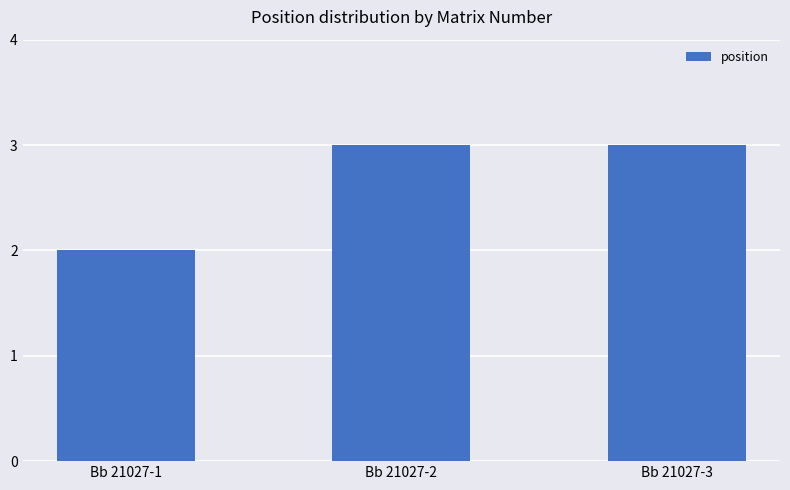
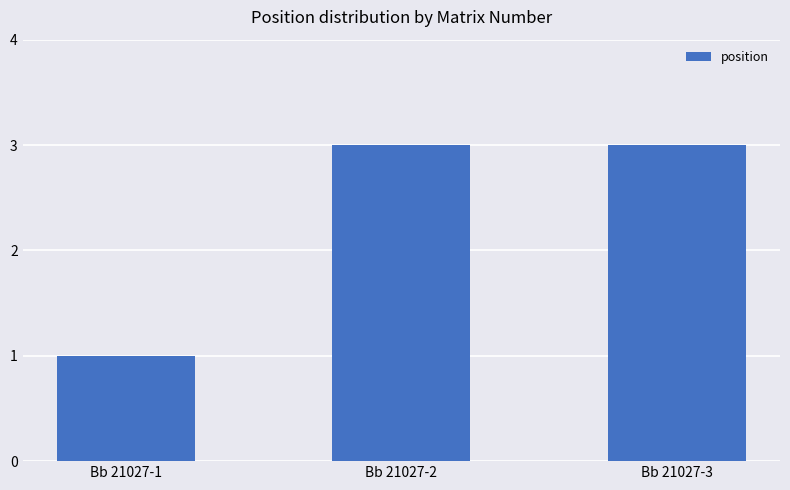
Bb 21027-1: 2 -> 1
